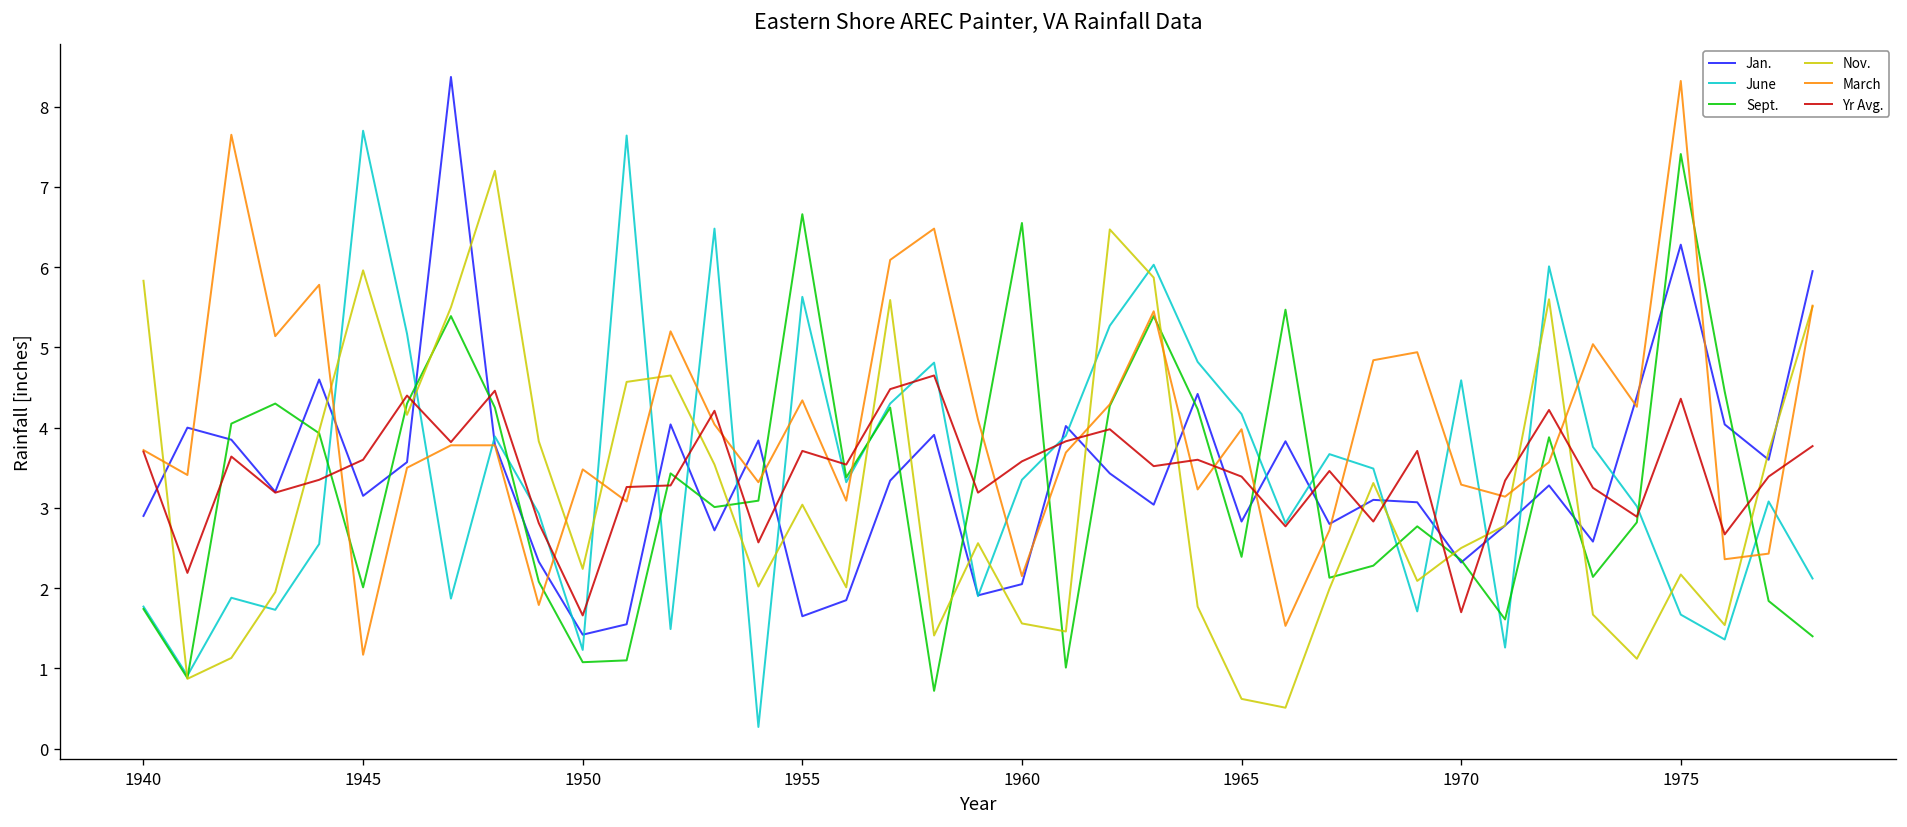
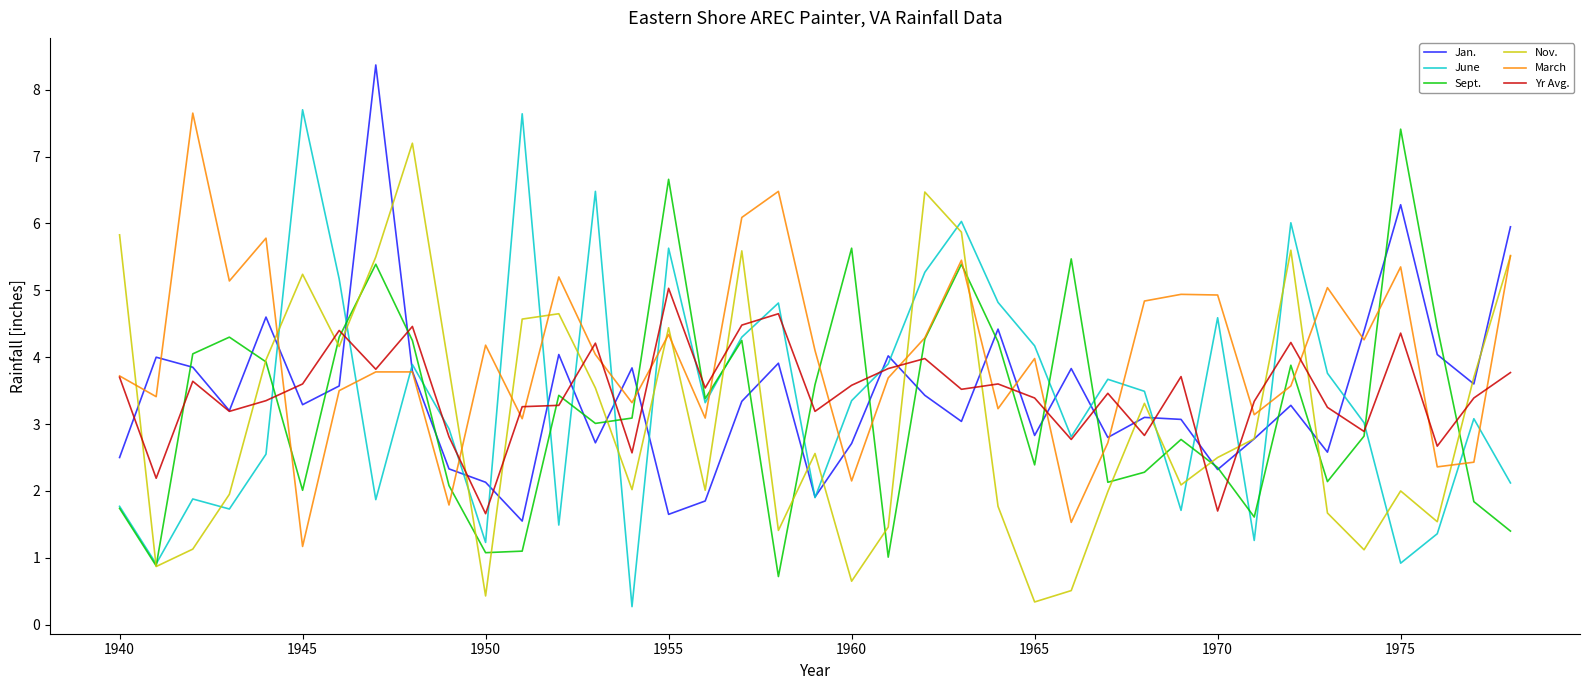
Jan., 1940: 2.9 -> 2.5
Jan., 1945: 3.2 -> 3.3
Nov., 1945: 6.0 -> 5.2
Jan., 1950: 1.4 -> 2.1
Nov., 1950: 2.2 -> 0.4
March, 1950: 3.5 -> 4.2
Nov., 1955: 3.0 -> 4.4
Yr Avg., 1955: 3.7 -> 5.0
Jan., 1960: 2.1 -> 2.7
Sept., 1960: 6.6 -> 5.6
Nov., 1960: 1.6 -> 0.7
Nov., 1965: 0.6 -> 0.3
March, 1970: 3.3 -> 4.9
June, 1975: 1.7 -> 0.9
Nov., 1975: 2.2 -> 2.0
March, 1975: 8.3 -> 5.4
